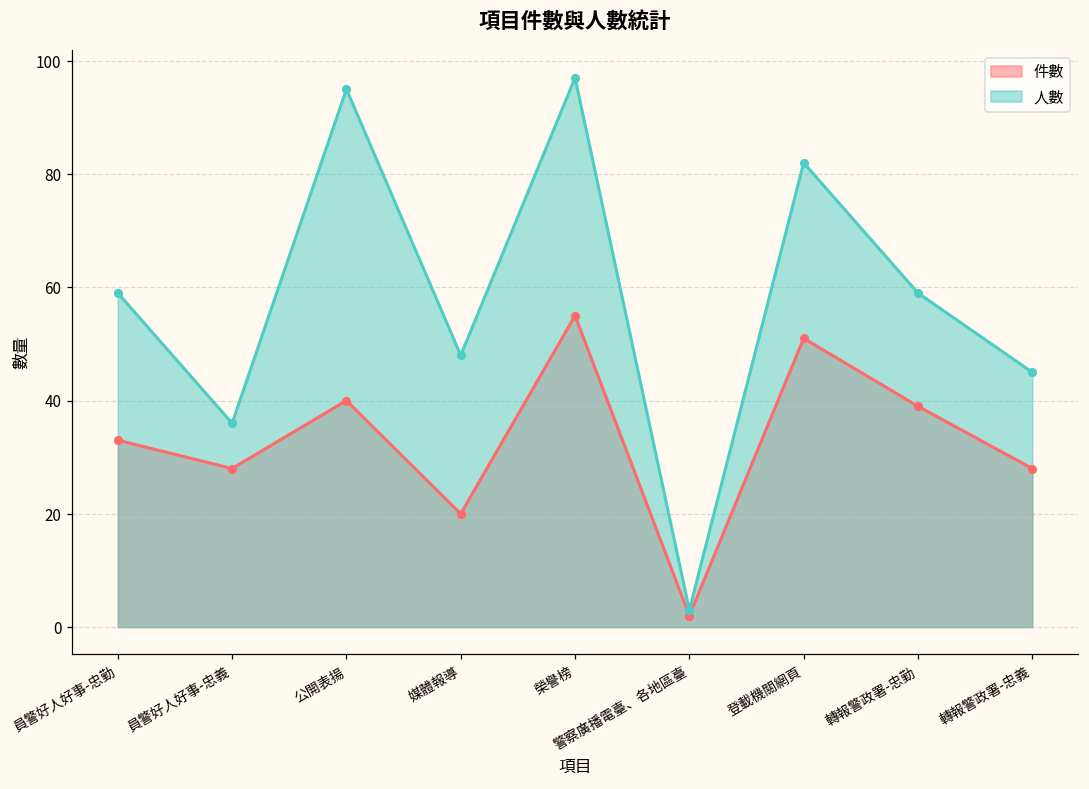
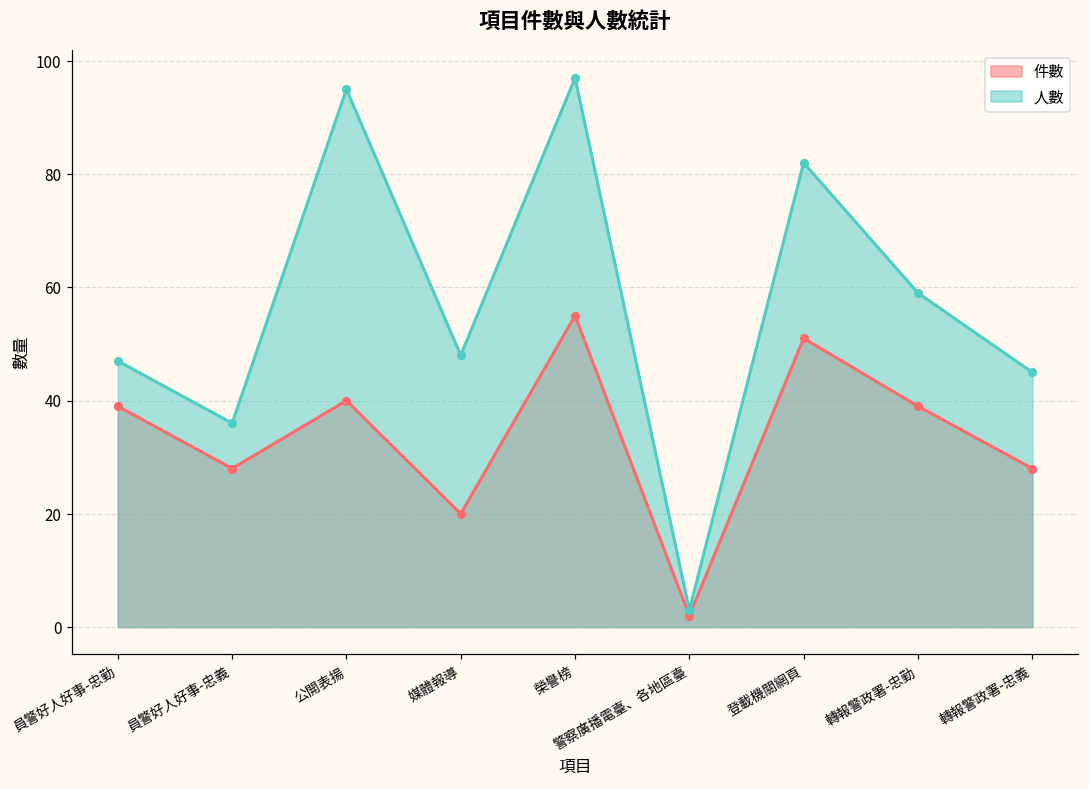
件數, 員警好人好事-忠勤: 33 -> 39
人數, 員警好人好事-忠勤: 59 -> 47
